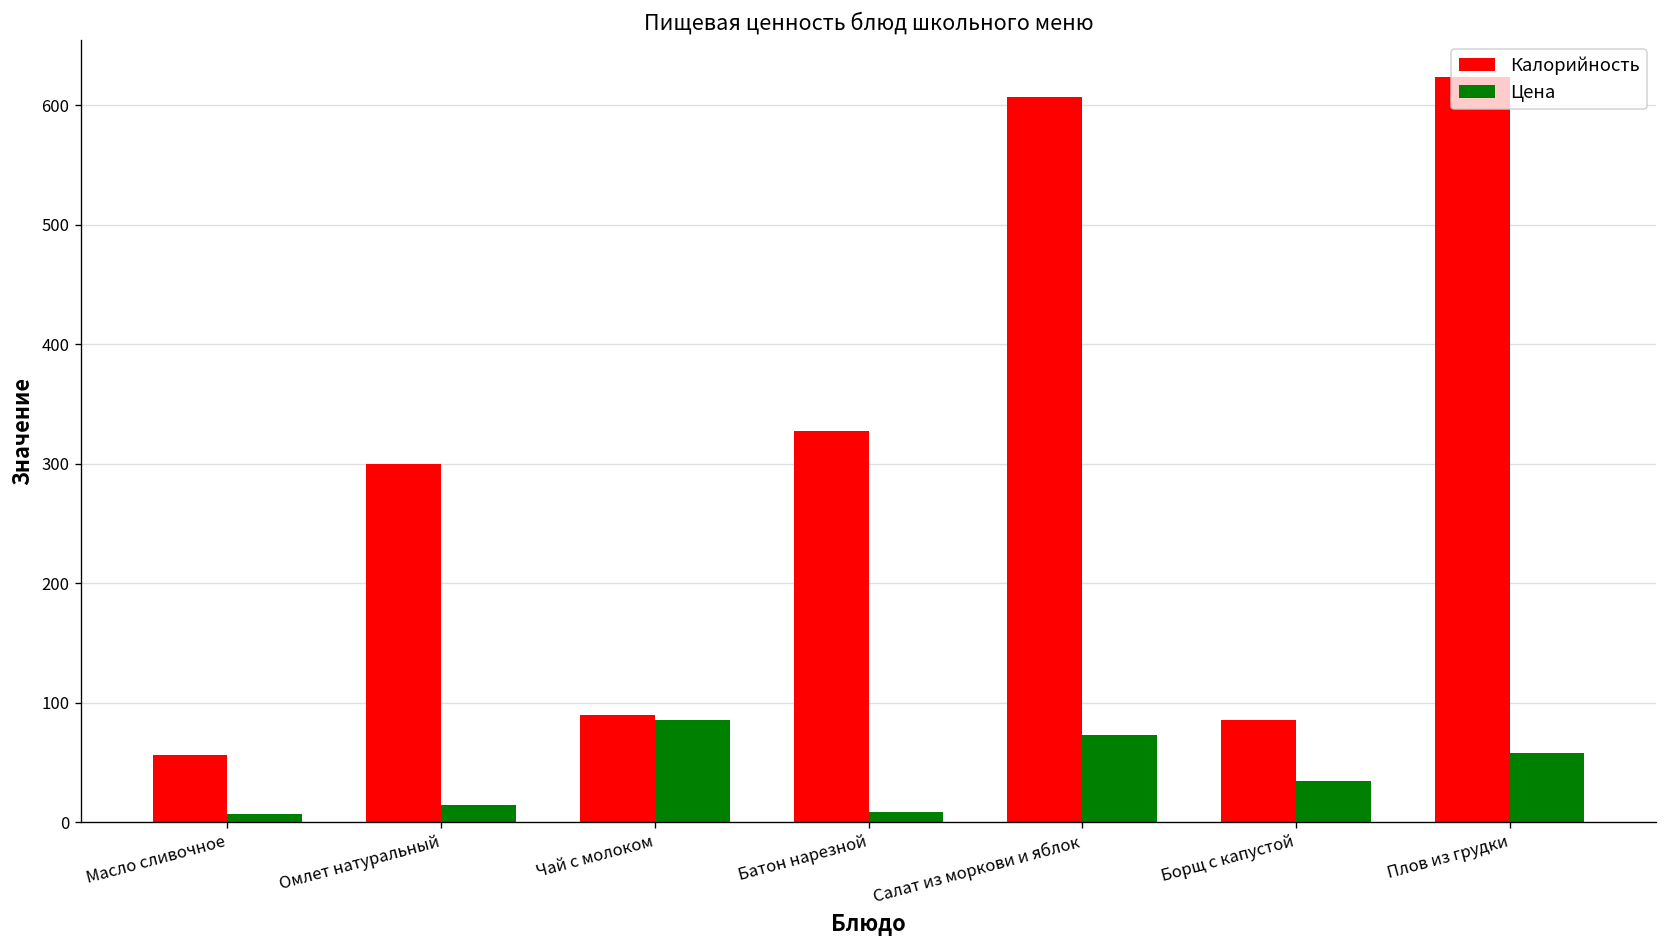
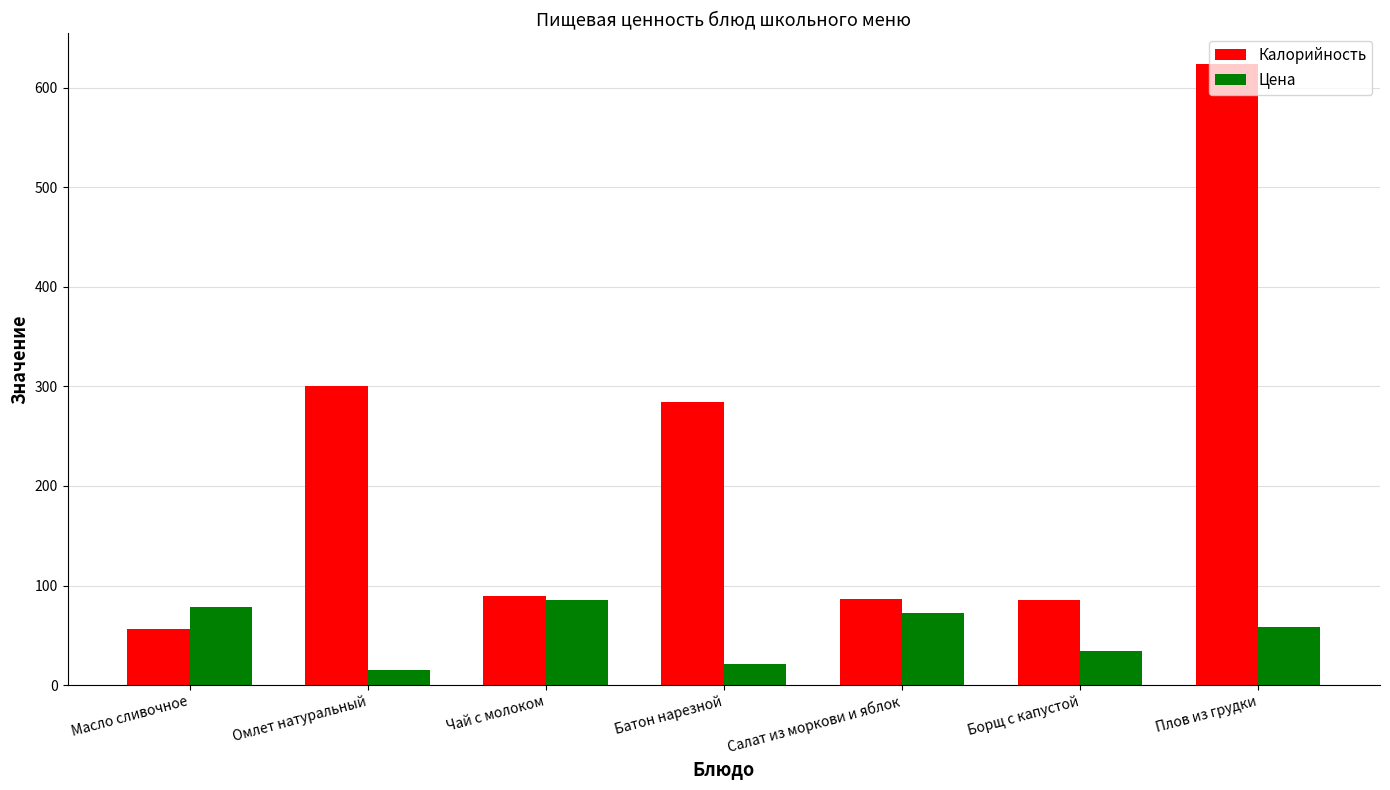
Цена, Масло сливочное: 10 -> 80
Калорийность, Батон нарезной: 330 -> 280
Цена, Батон нарезной: 10 -> 20
Калорийность, Салат из моркови и яблок: 610 -> 90
